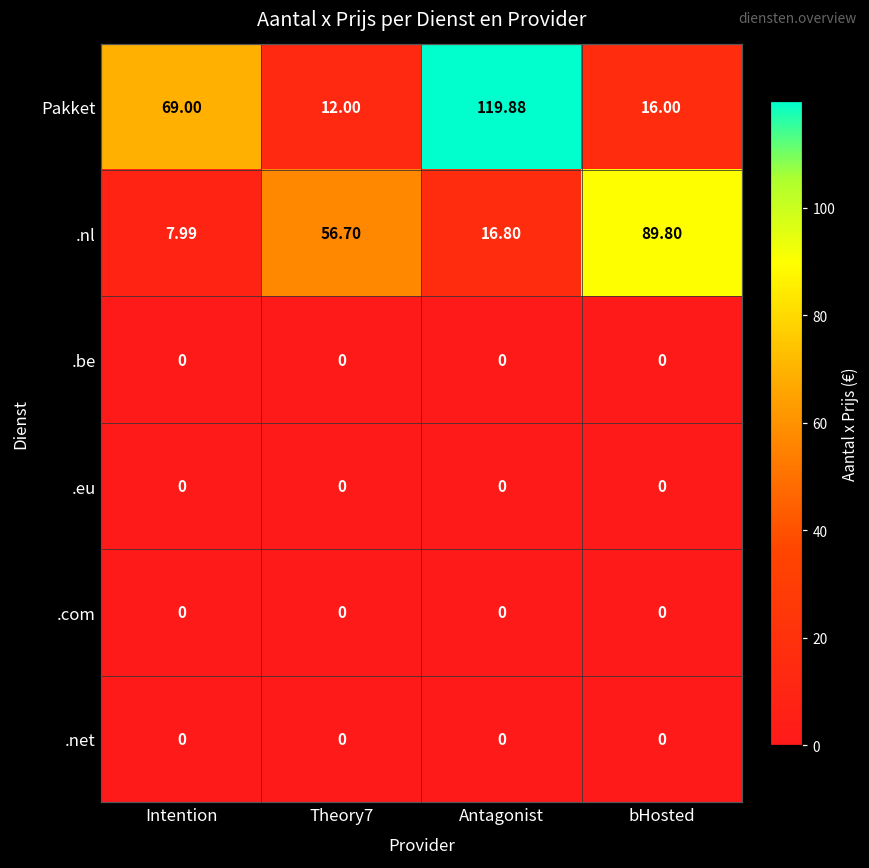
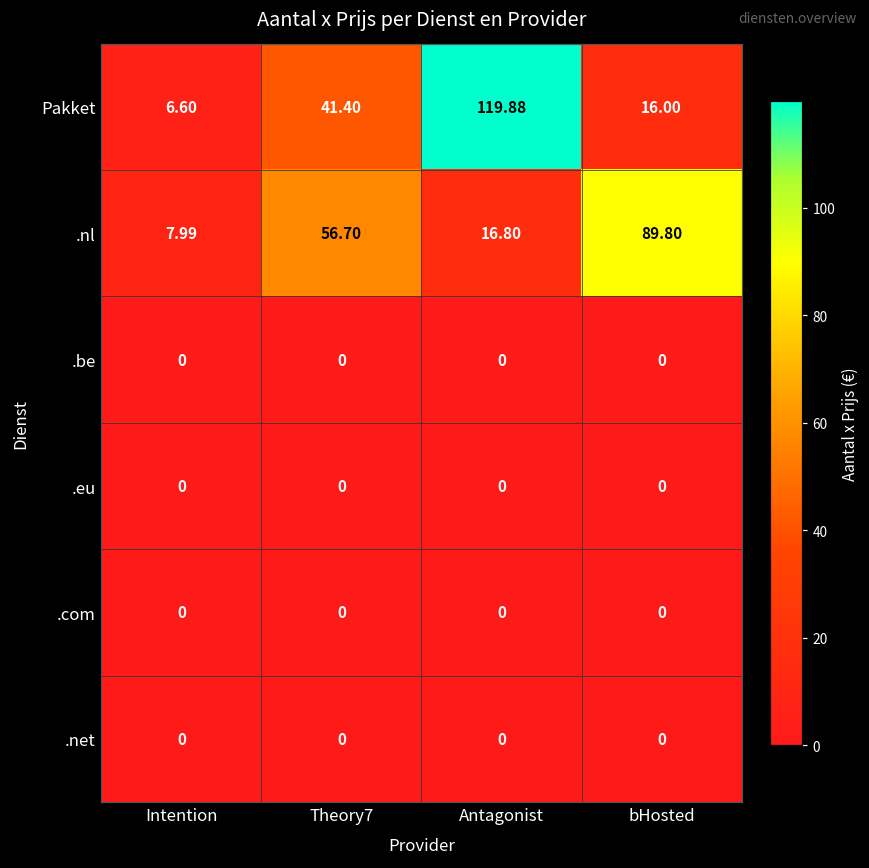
Pakket, Intention: 69.00 -> 6.60
Pakket, Theory7: 12.00 -> 41.40
